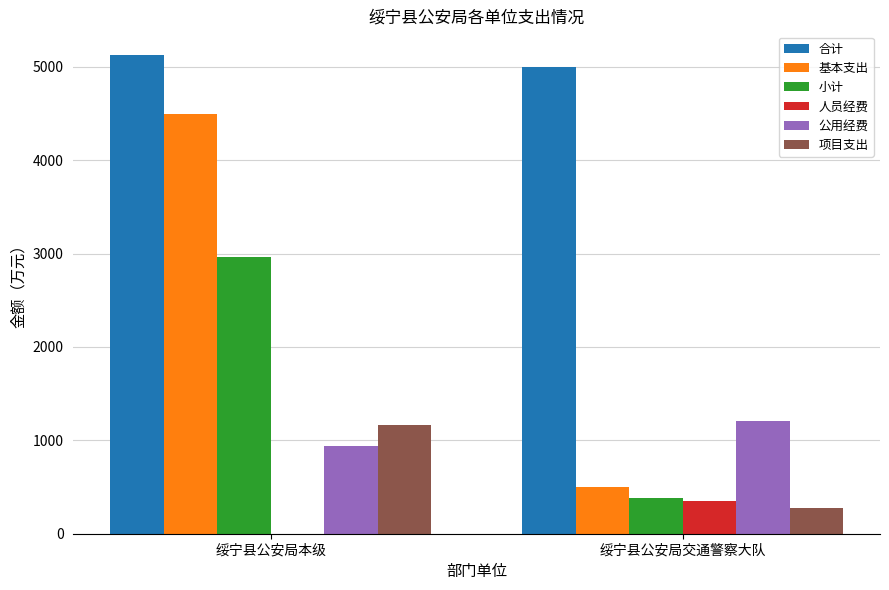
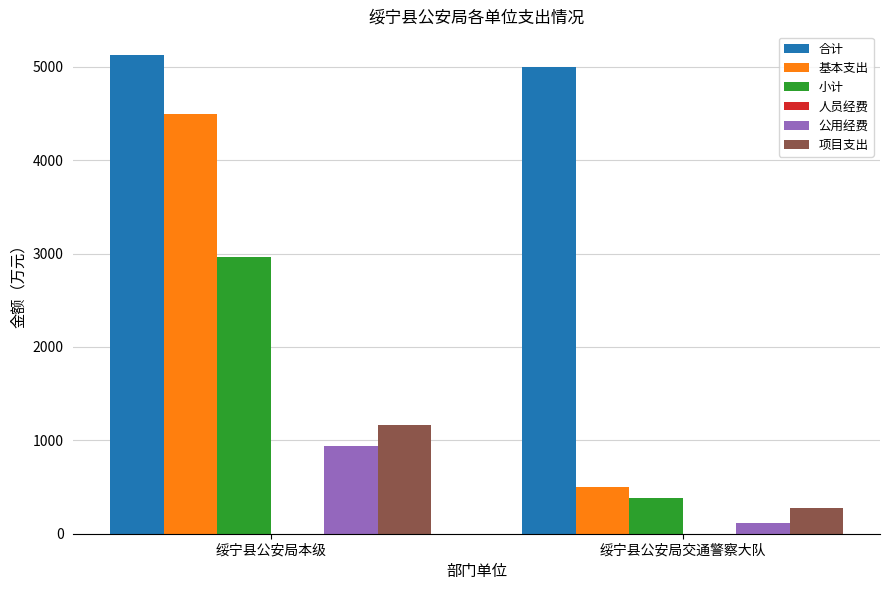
人员经费, 绥宁县公安局交通警察大队: 400 -> 0
公用经费, 绥宁县公安局交通警察大队: 1200 -> 100
